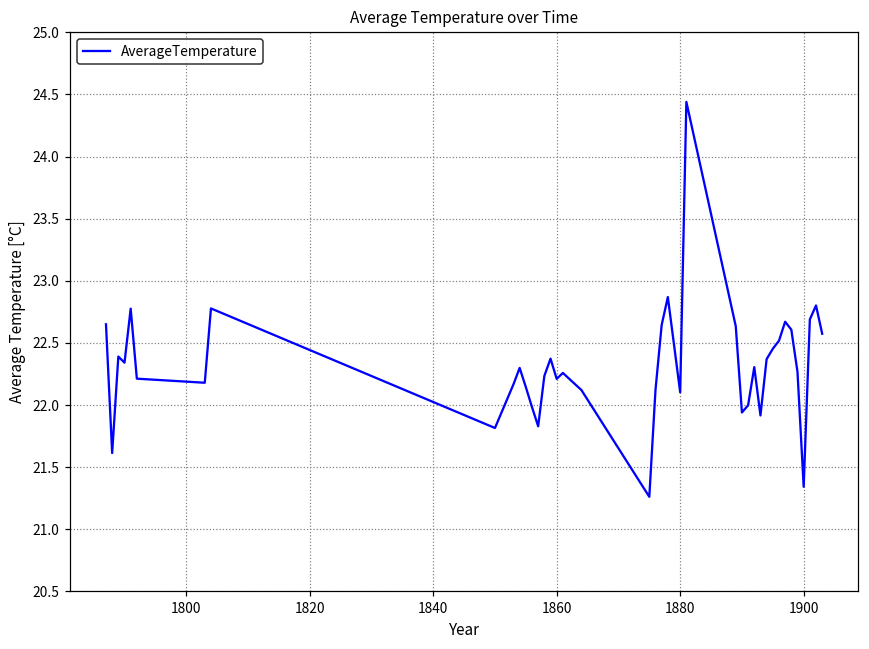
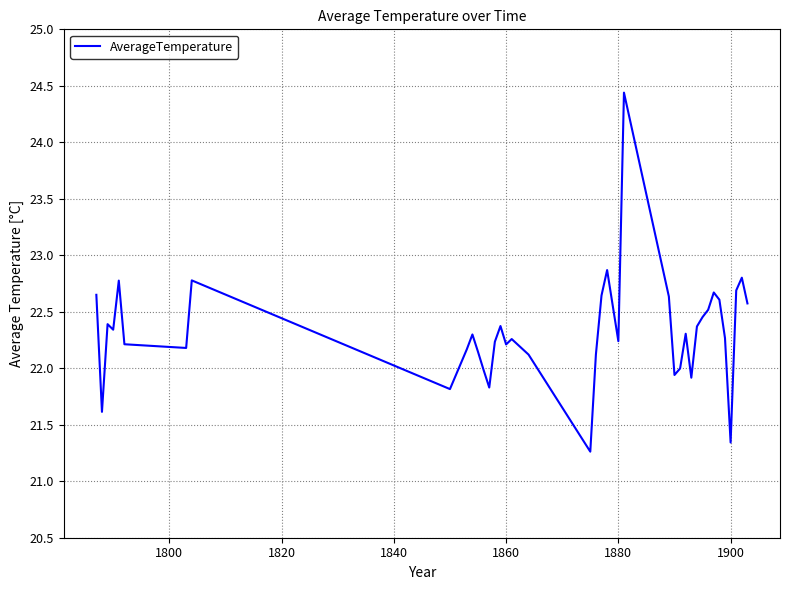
1880: 22.10 -> 22.24
